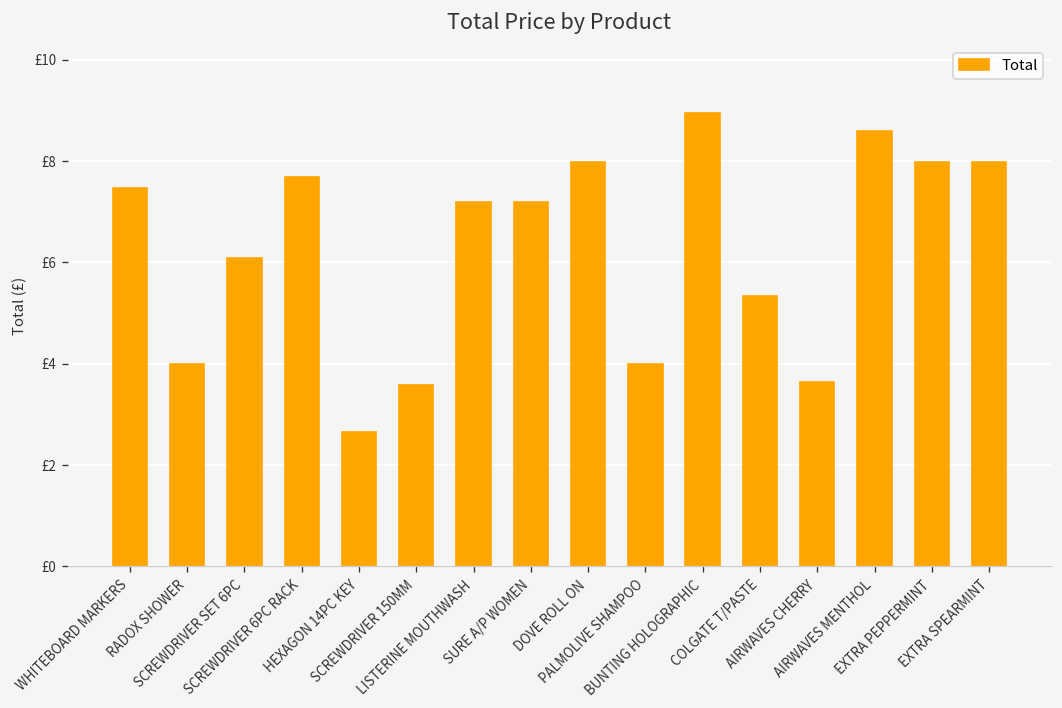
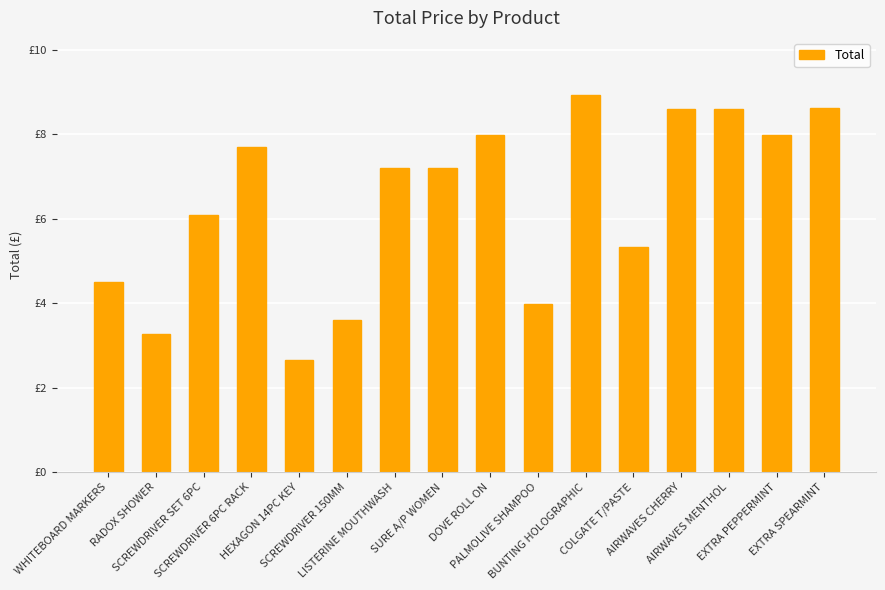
WHITEBOARD MARKERS: £7.5 -> £4.5
RADOX SHOWER: £4.0 -> £3.3
AIRWAVES CHERRY: £3.6 -> £8.6
EXTRA SPEARMINT: £8.0 -> £8.6
